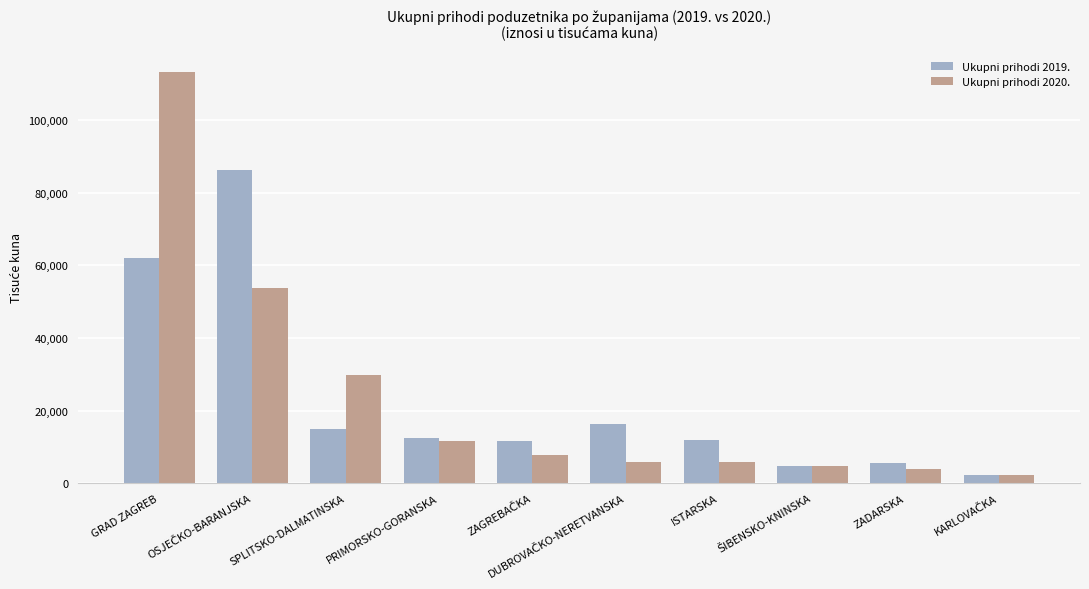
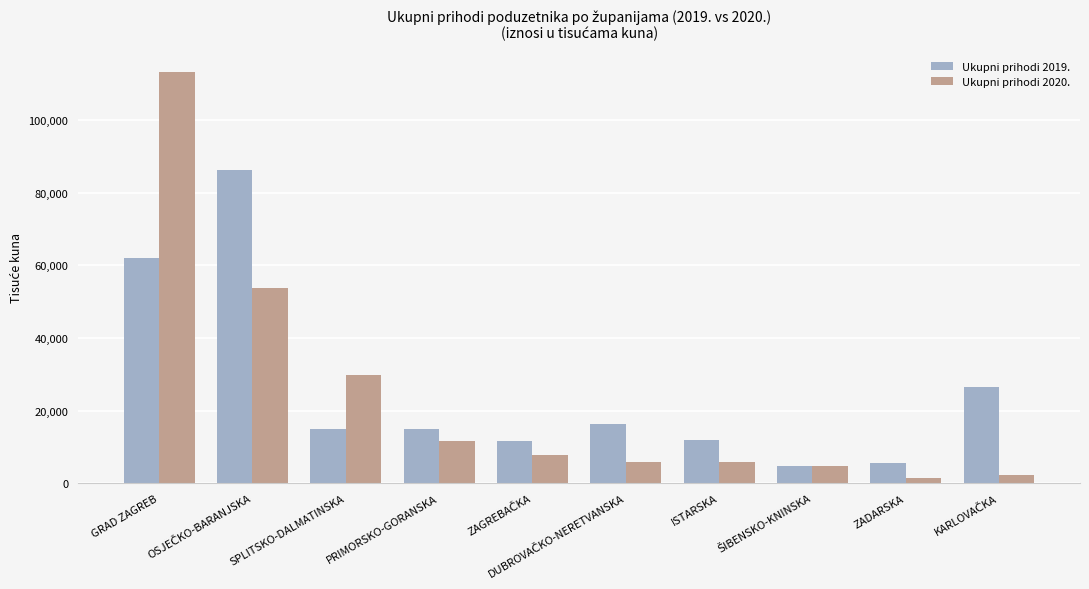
Ukupni prihodi 2019., PRIMORSKO-GORANSKA: 13,000 -> 15,000
Ukupni prihodi 2020., ZADARSKA: 4,000 -> 1,000
Ukupni prihodi 2019., KARLOVAČKA: 2,000 -> 27,000
